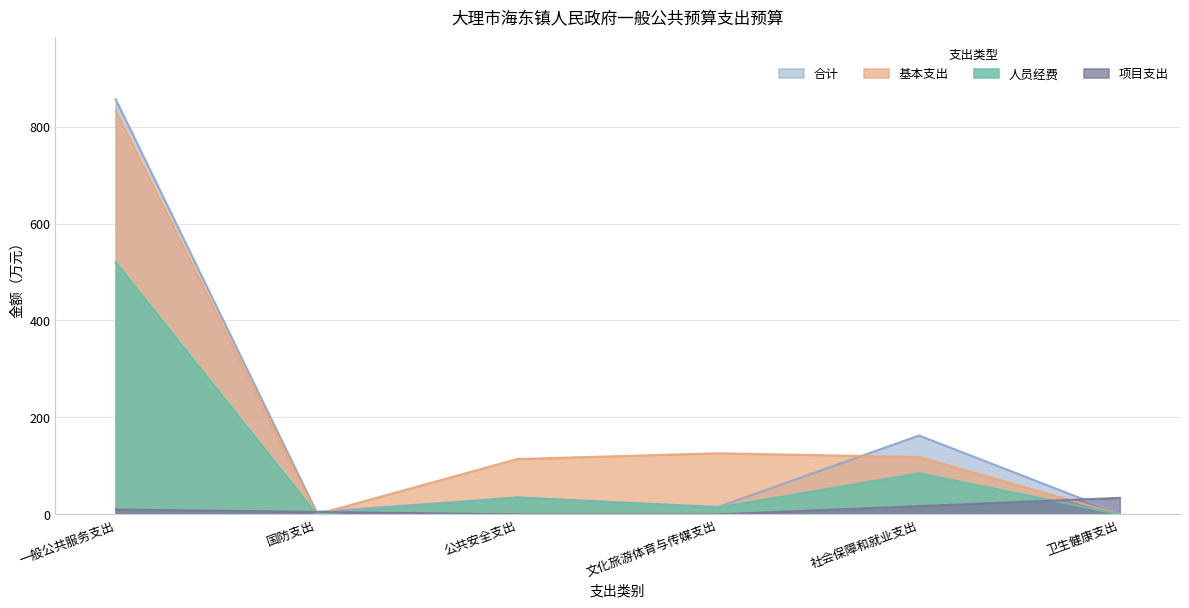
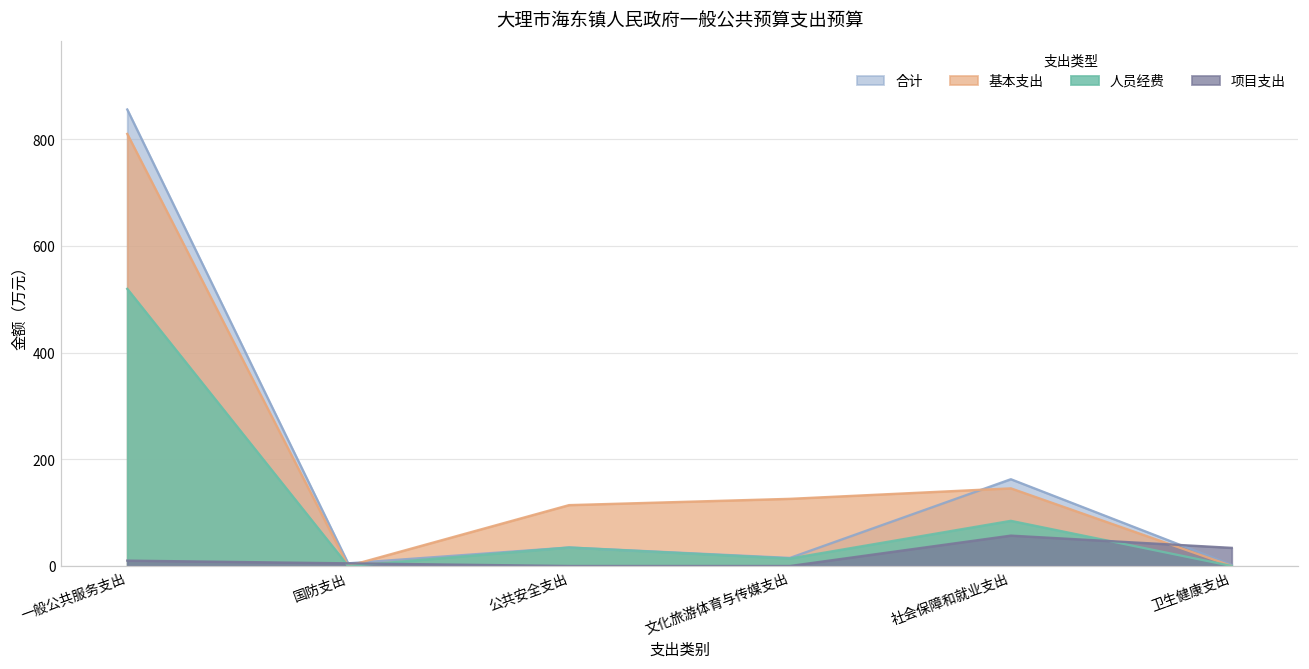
基本支出, 一般公共服务支出: 830 -> 810
基本支出, 社会保障和就业支出: 120 -> 150
项目支出, 社会保障和就业支出: 20 -> 60
